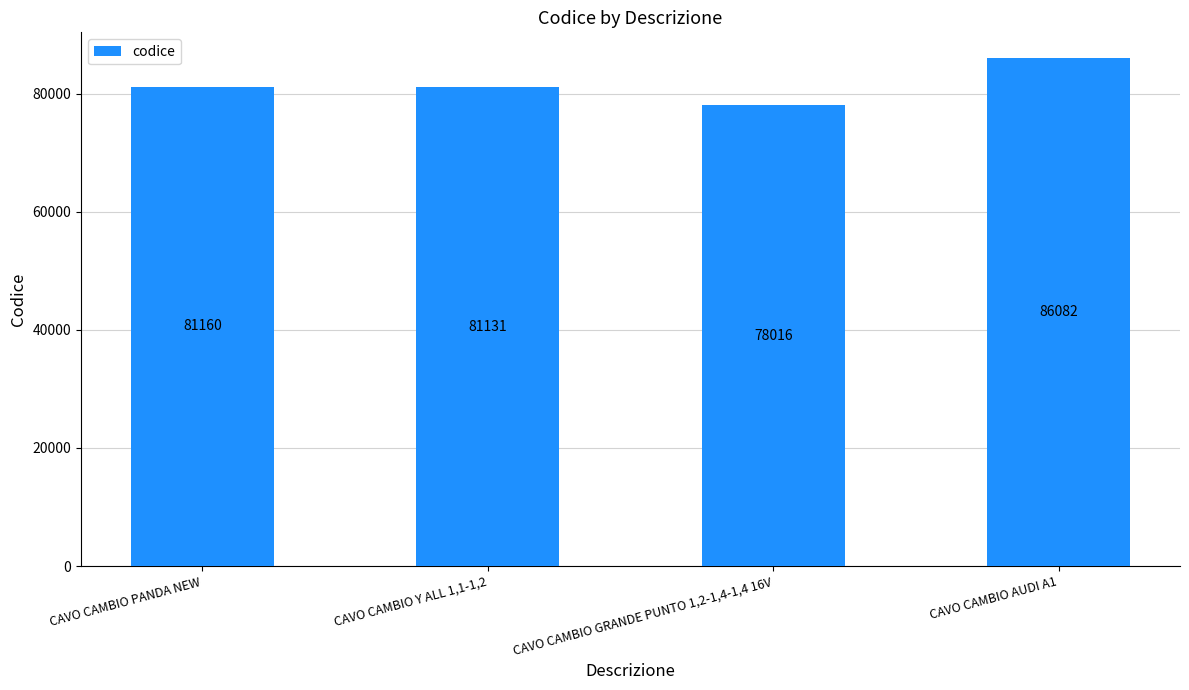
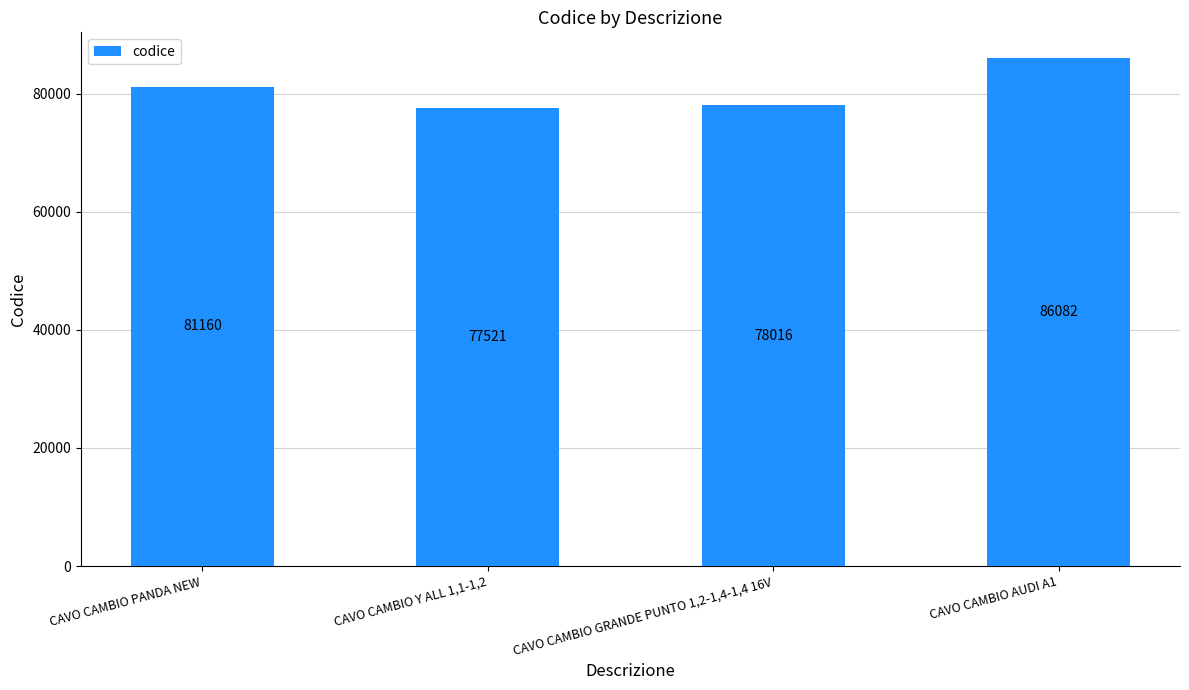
CAVO CAMBIO Y ALL 1,1-1,2: 81131 -> 77521
